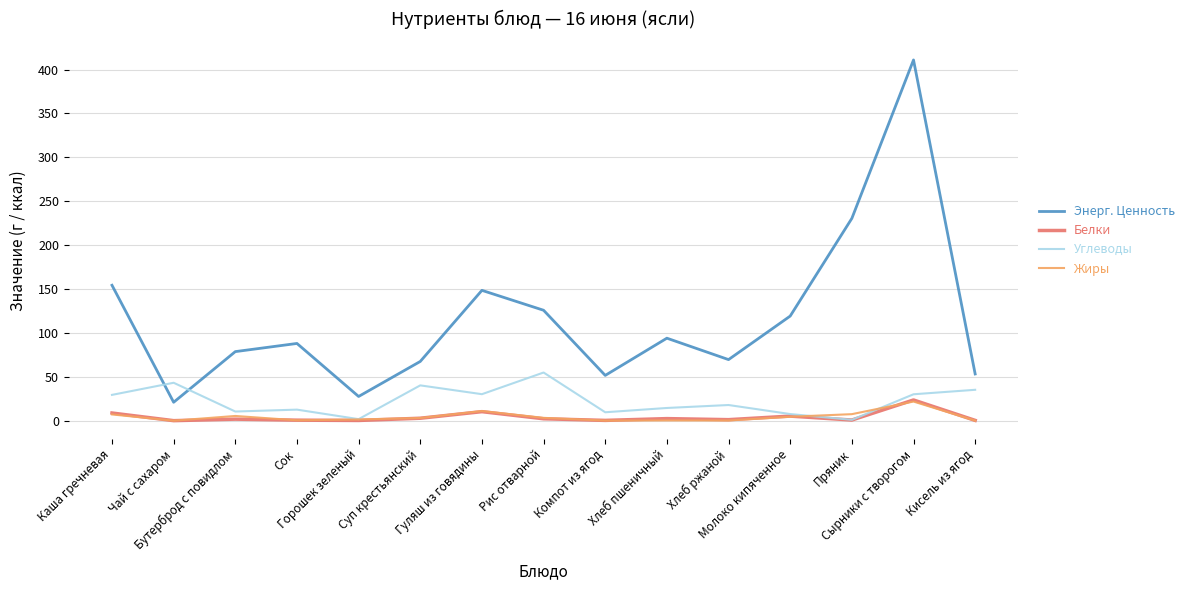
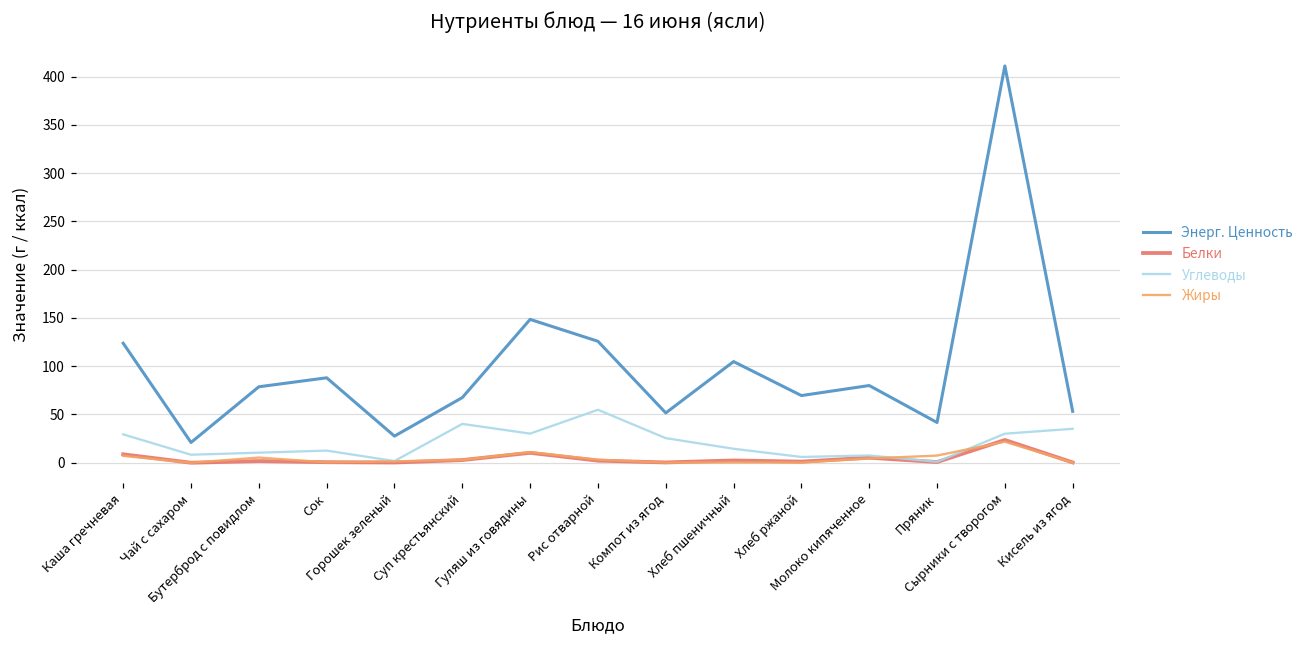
Энерг. Ценность, Каша гречневая: 150 -> 120
Углеводы, Чай с сахаром: 40 -> 10
Углеводы, Компот из ягод: 10 -> 30
Энерг. Ценность, Хлеб пшеничный: 90 -> 100
Углеводы, Хлеб ржаной: 20 -> 10
Энерг. Ценность, Молоко кипяченное: 120 -> 80
Энерг. Ценность, Пряник: 230 -> 40
